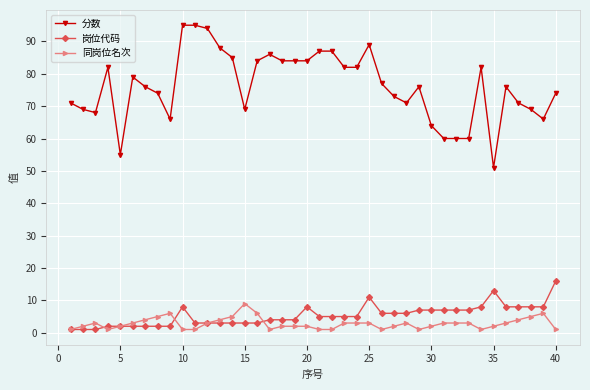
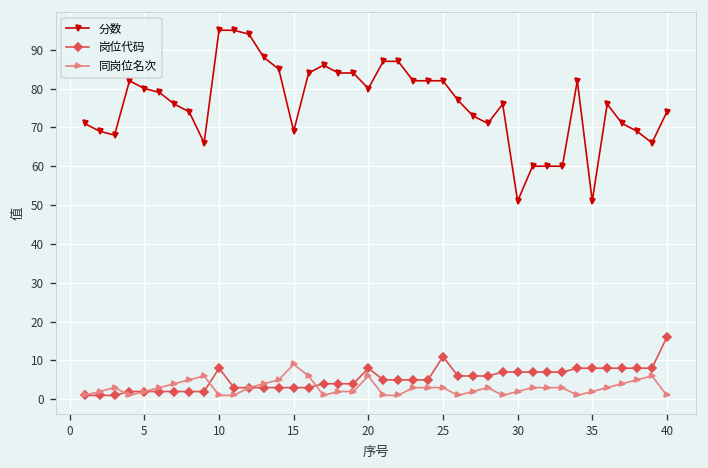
分数, 5: 55 -> 80
分数, 20: 84 -> 80
同岗位名次, 20: 2 -> 6
分数, 25: 89 -> 82
分数, 30: 64 -> 51
岗位代码, 35: 13 -> 8
